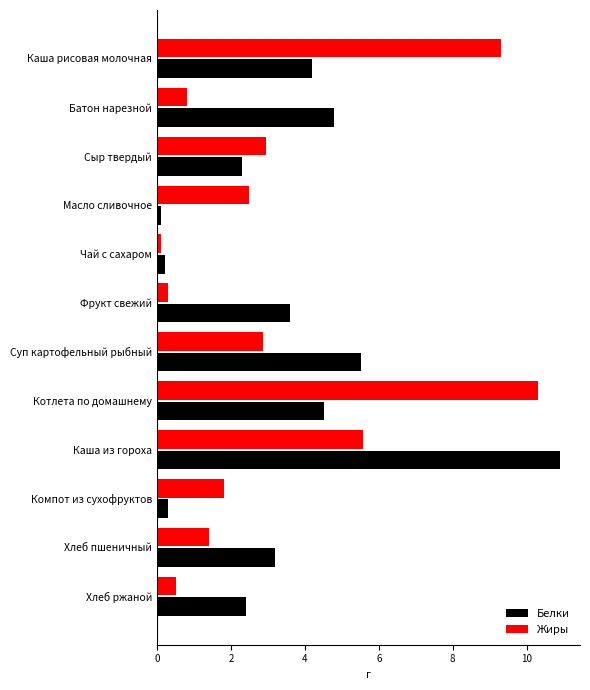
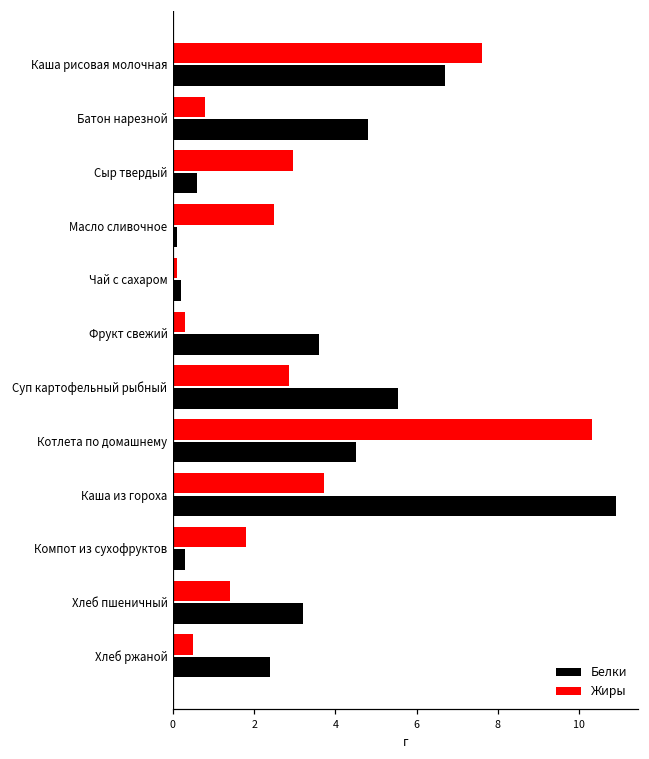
Жиры, Каша рисовая молочная: 9.3 -> 7.6
Белки, Каша рисовая молочная: 4.2 -> 6.7
Белки, Сыр твердый: 2.3 -> 0.6
Жиры, Каша из гороха: 5.6 -> 3.7
